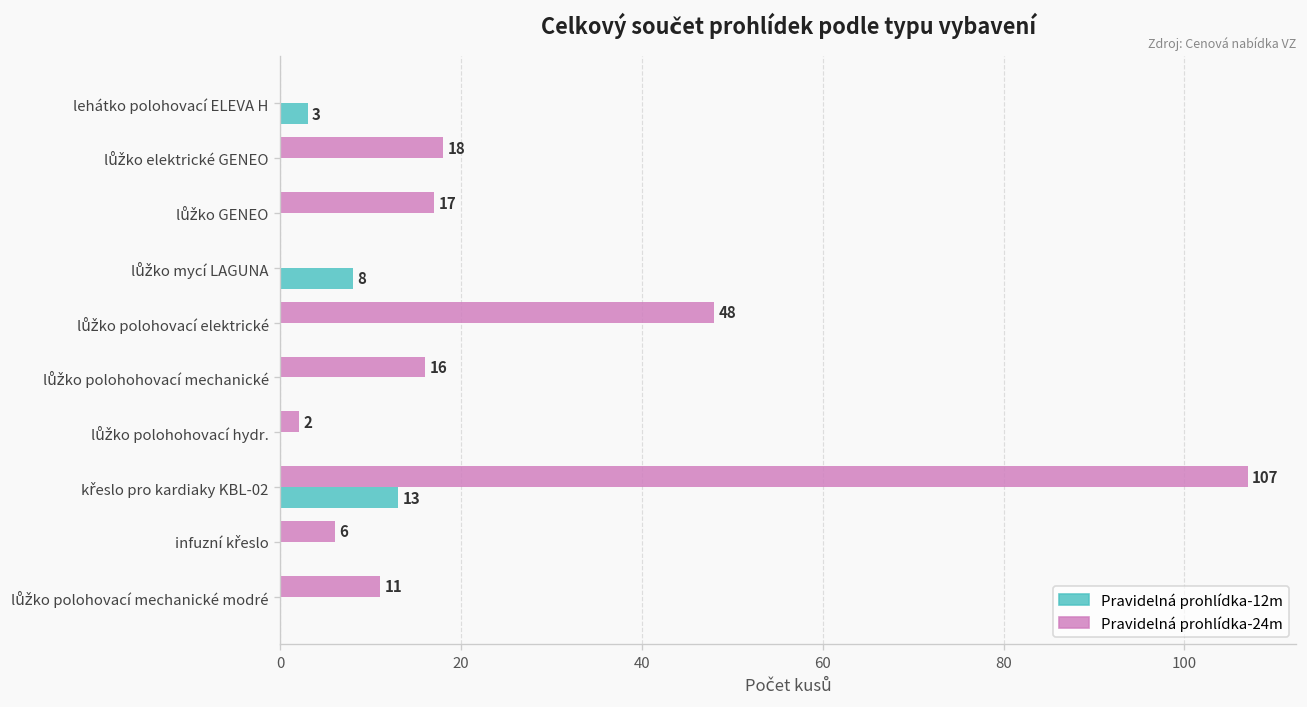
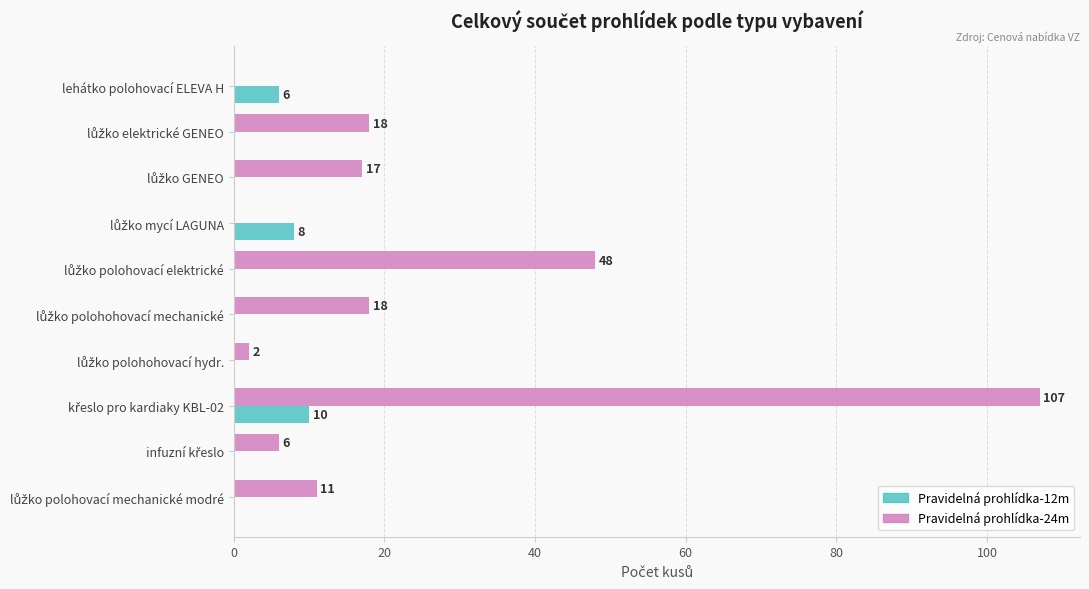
Pravidelná prohlídka-12m, lehátko polohovací ELEVA H: 3 -> 6
Pravidelná prohlídka-24m, lůžko polohohovací mechanické: 16 -> 18
Pravidelná prohlídka-12m, křeslo pro kardiaky KBL-02: 13 -> 10
